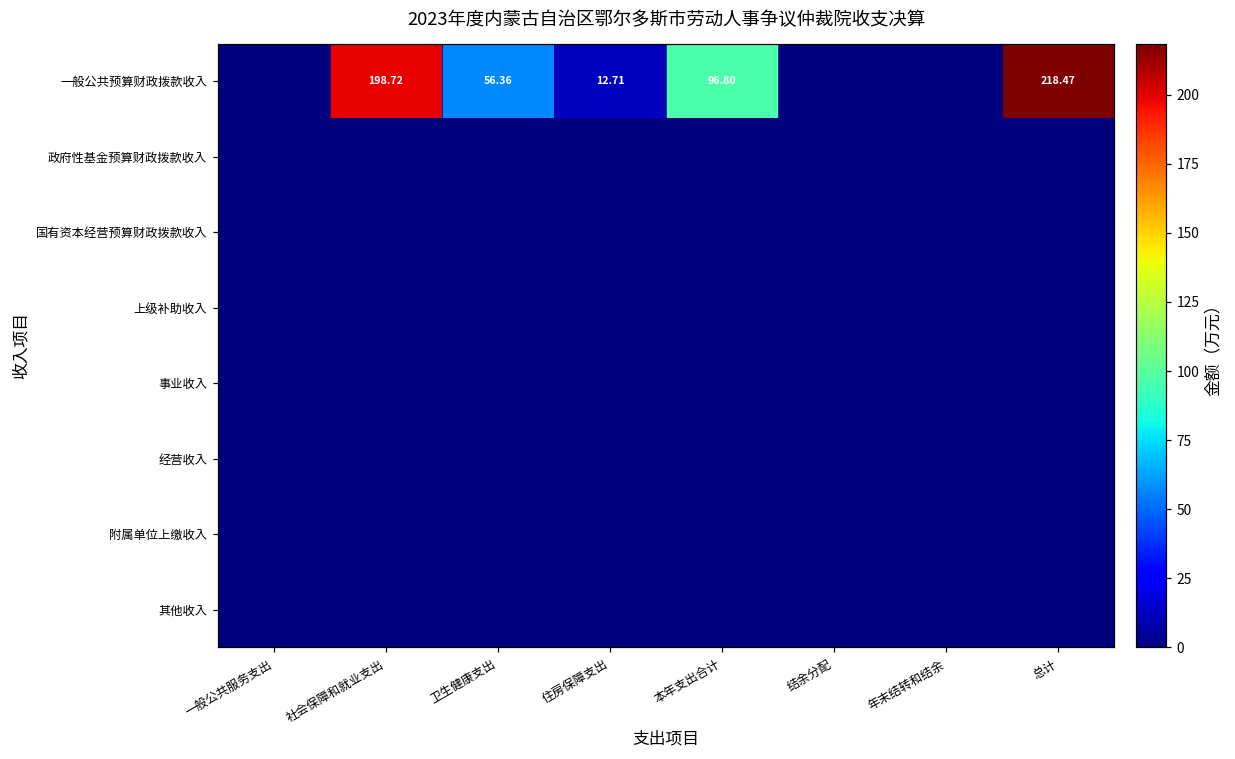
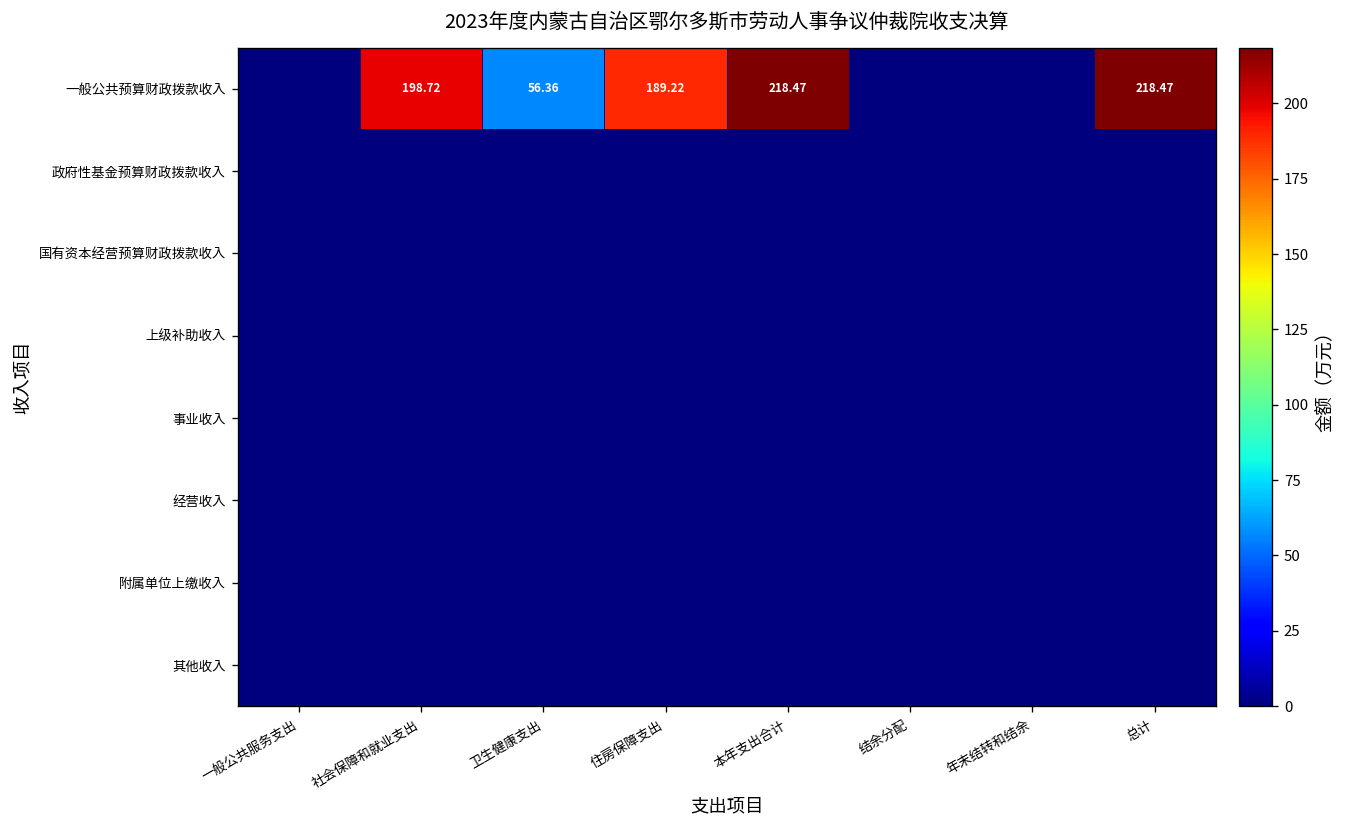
一般公共预算财政拨款收入, 住房保障支出: 12.71 -> 189.22
一般公共预算财政拨款收入, 本年支出合计: 96.80 -> 218.47
